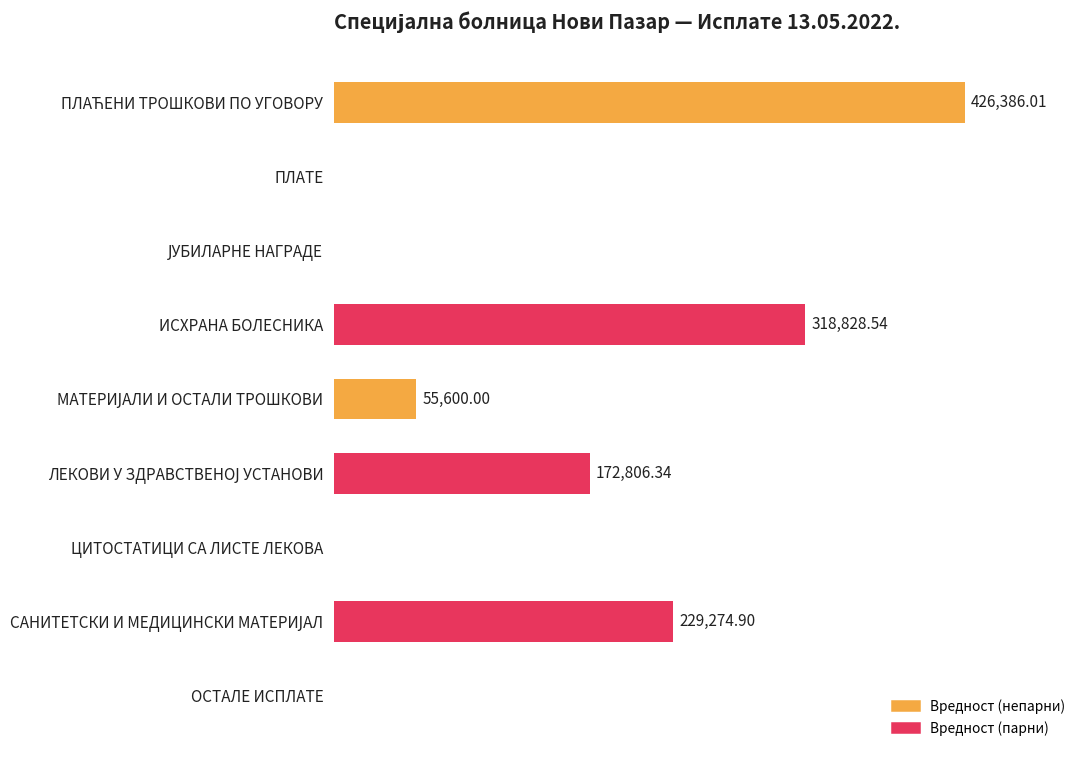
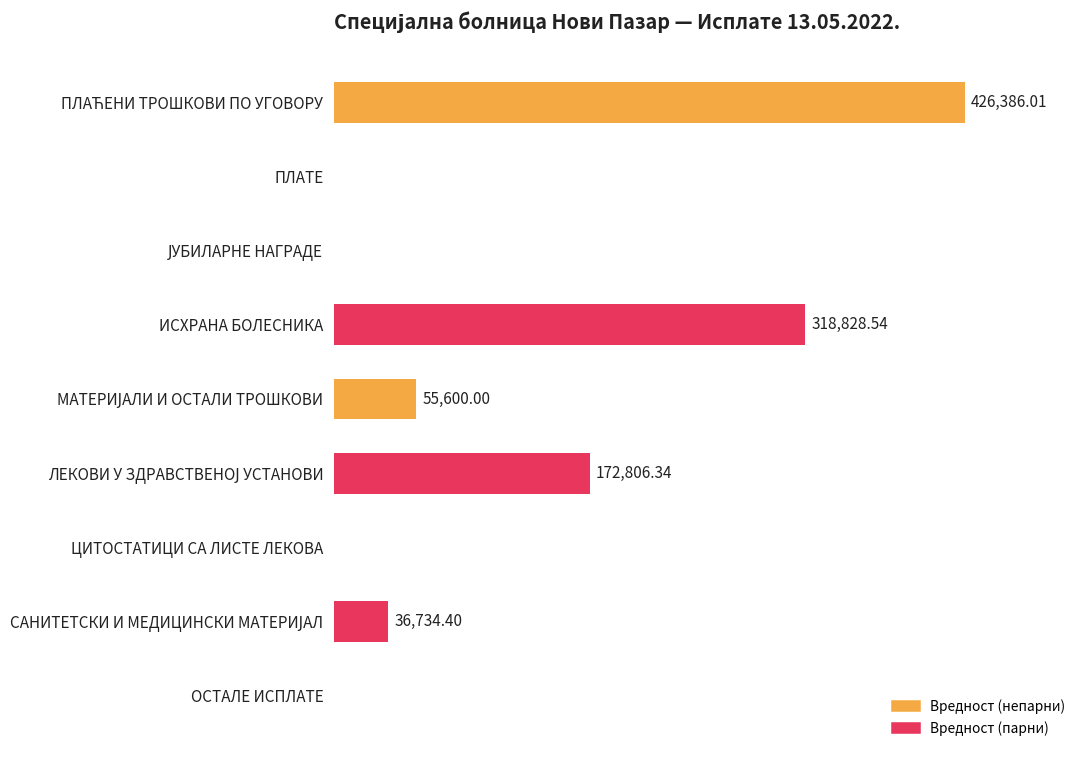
САНИТЕТСКИ И МЕДИЦИНСКИ МАТЕРИЈАЛ: 229,274.90 -> 36,734.40
